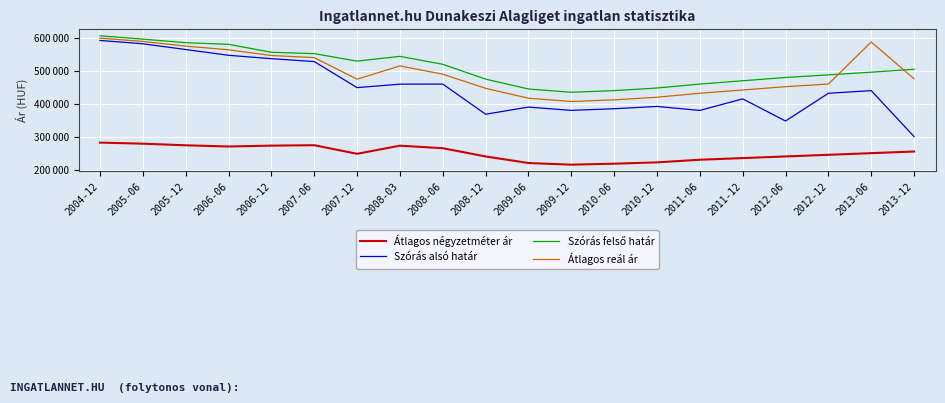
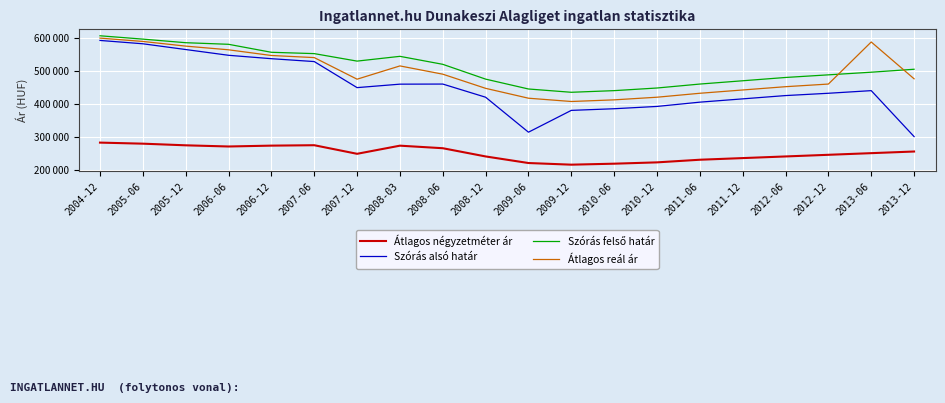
Szórás alsó határ, 2008-12: 370000 -> 420000
Szórás alsó határ, 2009-06: 390000 -> 310000
Szórás alsó határ, 2011-06: 380000 -> 410000
Szórás alsó határ, 2012-06: 350000 -> 430000
